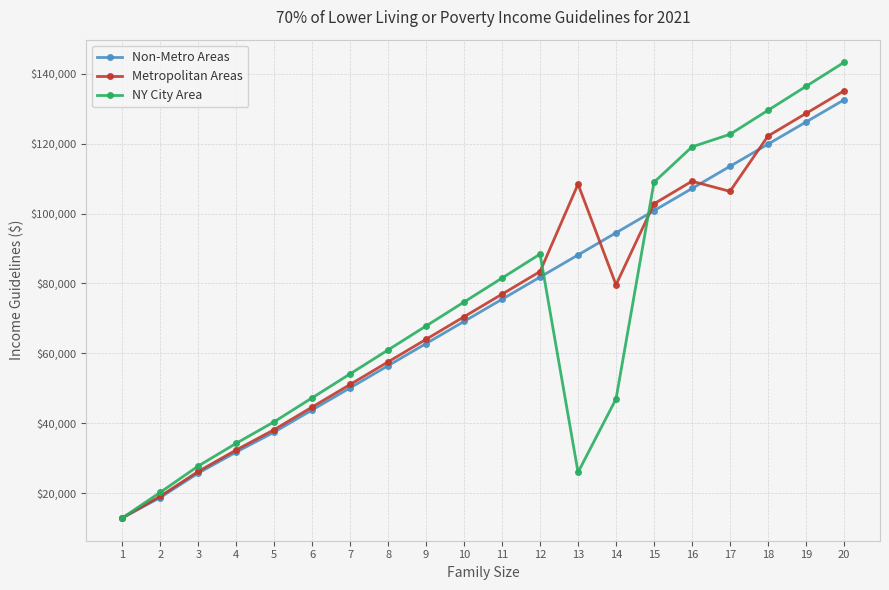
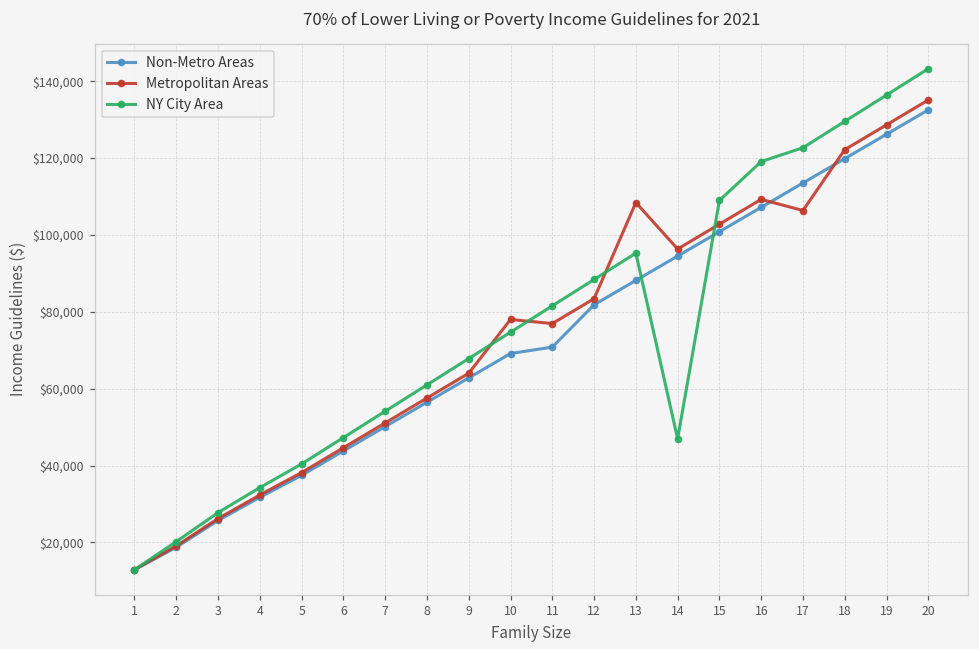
Metropolitan Areas, 10: $70,000 -> $78,000
Non-Metro Areas, 11: $75,000 -> $71,000
NY City Area, 13: $26,000 -> $95,000
Metropolitan Areas, 14: $80,000 -> $96,000
